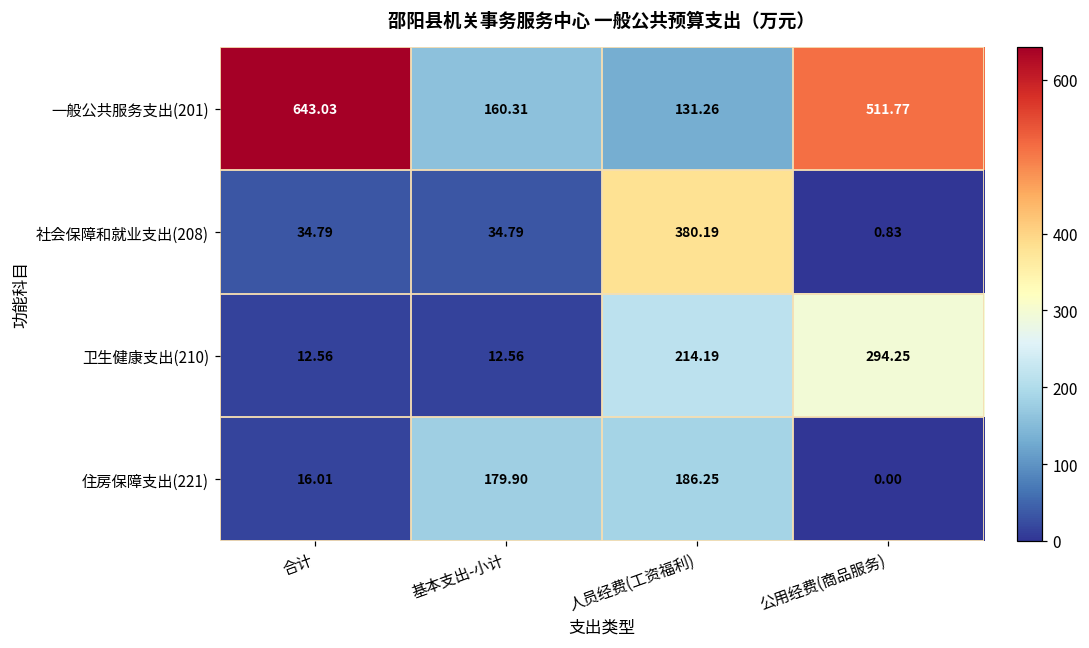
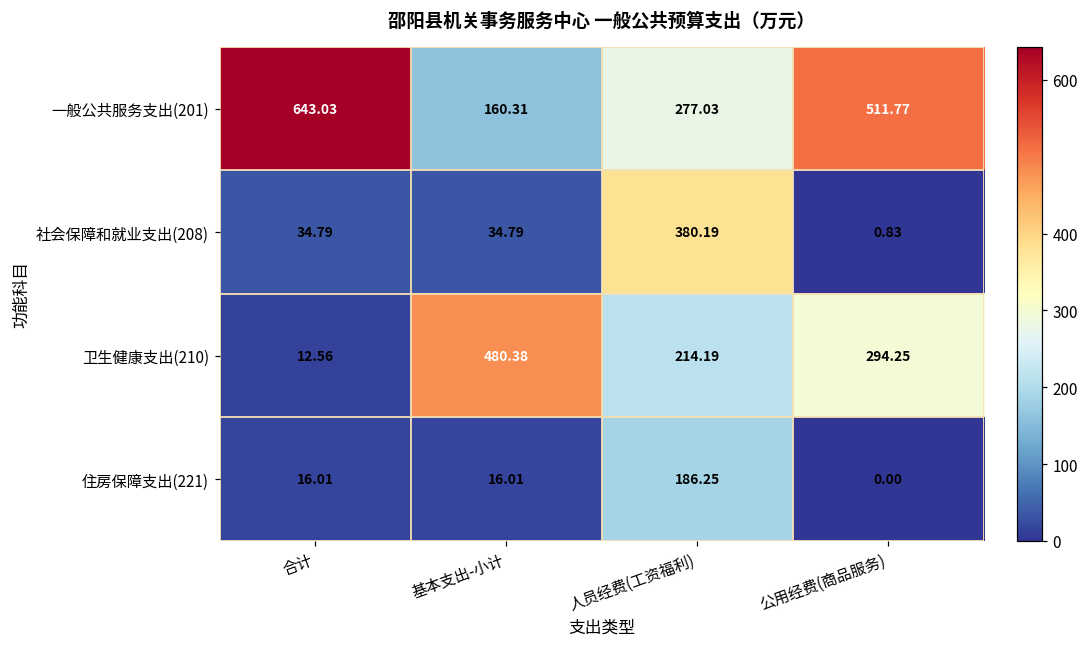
一般公共服务支出(201), 人员经费(工资福利): 131.26 -> 277.03
卫生健康支出(210), 基本支出-小计: 12.56 -> 480.38
住房保障支出(221), 基本支出-小计: 179.90 -> 16.01
